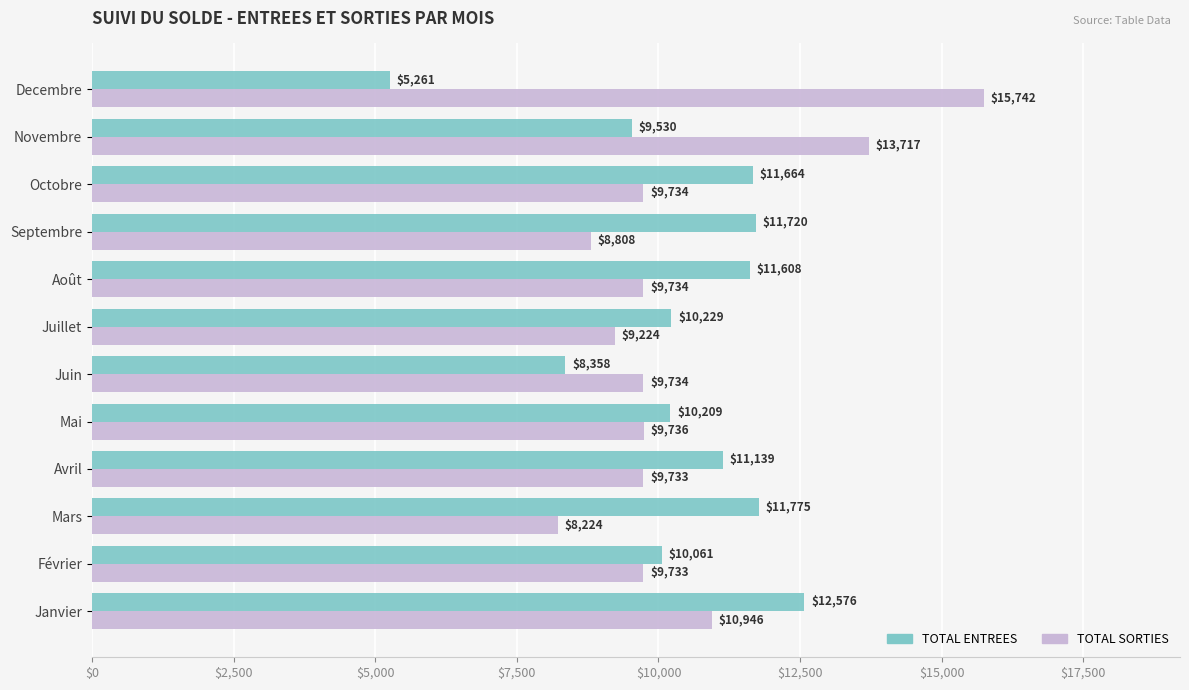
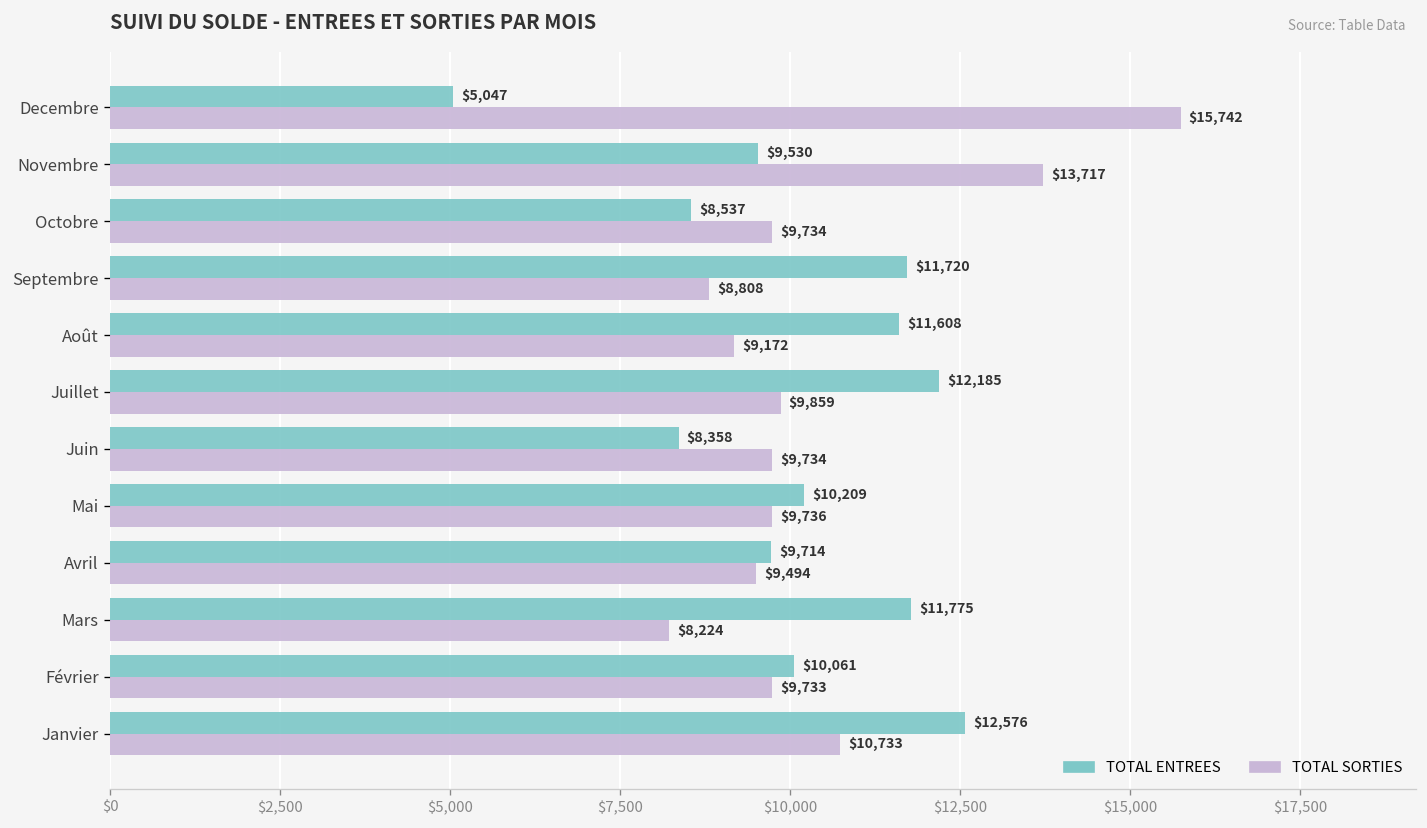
TOTAL ENTREES, Decembre: $5,261 -> $5,047
TOTAL ENTREES, Octobre: $11,664 -> $8,537
TOTAL SORTIES, Août: $9,734 -> $9,172
TOTAL ENTREES, Juillet: $10,229 -> $12,185
TOTAL SORTIES, Juillet: $9,224 -> $9,859
TOTAL ENTREES, Avril: $11,139 -> $9,714
TOTAL SORTIES, Avril: $9,733 -> $9,494
TOTAL SORTIES, Janvier: $10,946 -> $10,733
